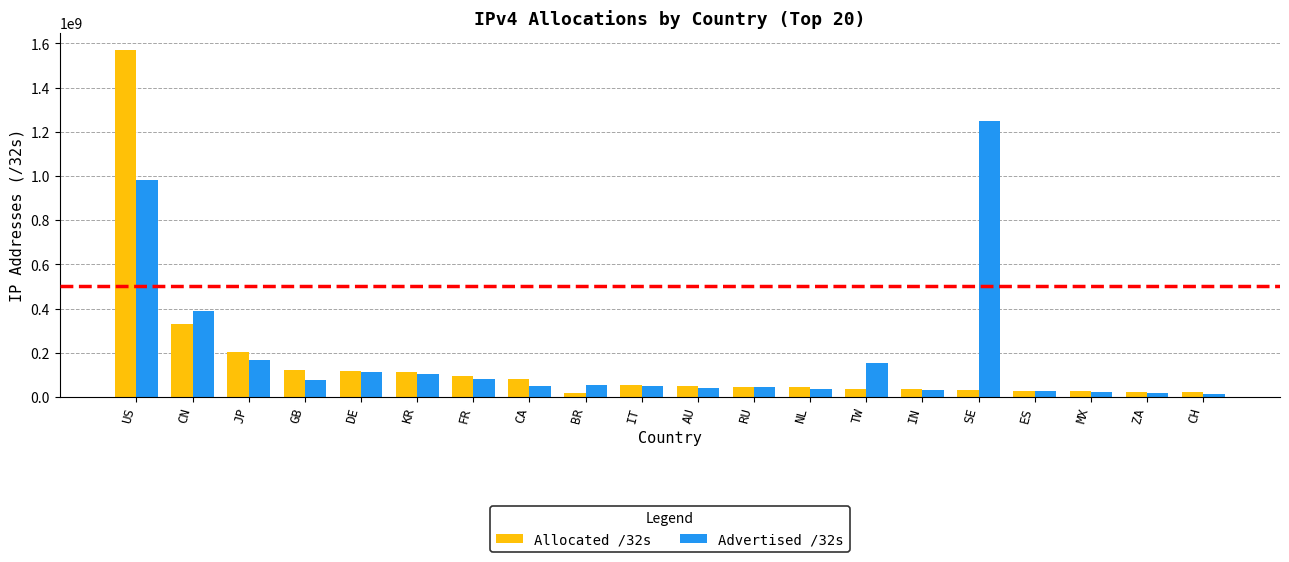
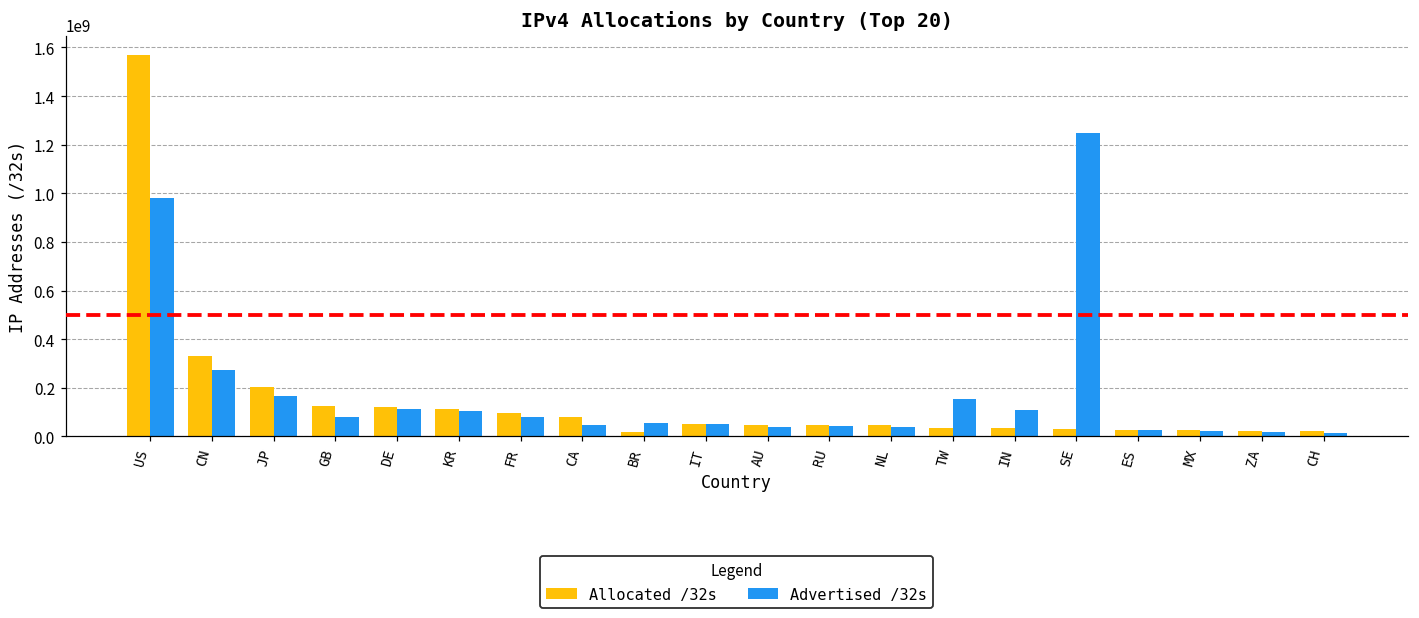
Advertised /32s, CN: 390000000 -> 270000000
Advertised /32s, IN: 30000000 -> 110000000
